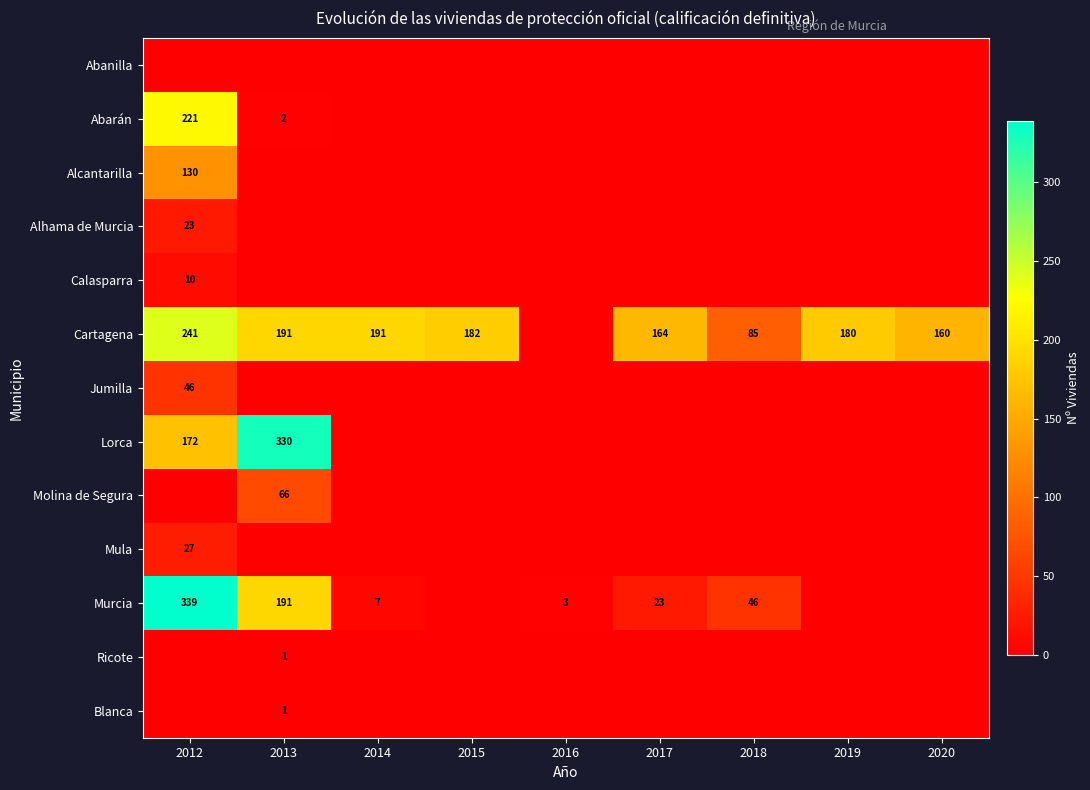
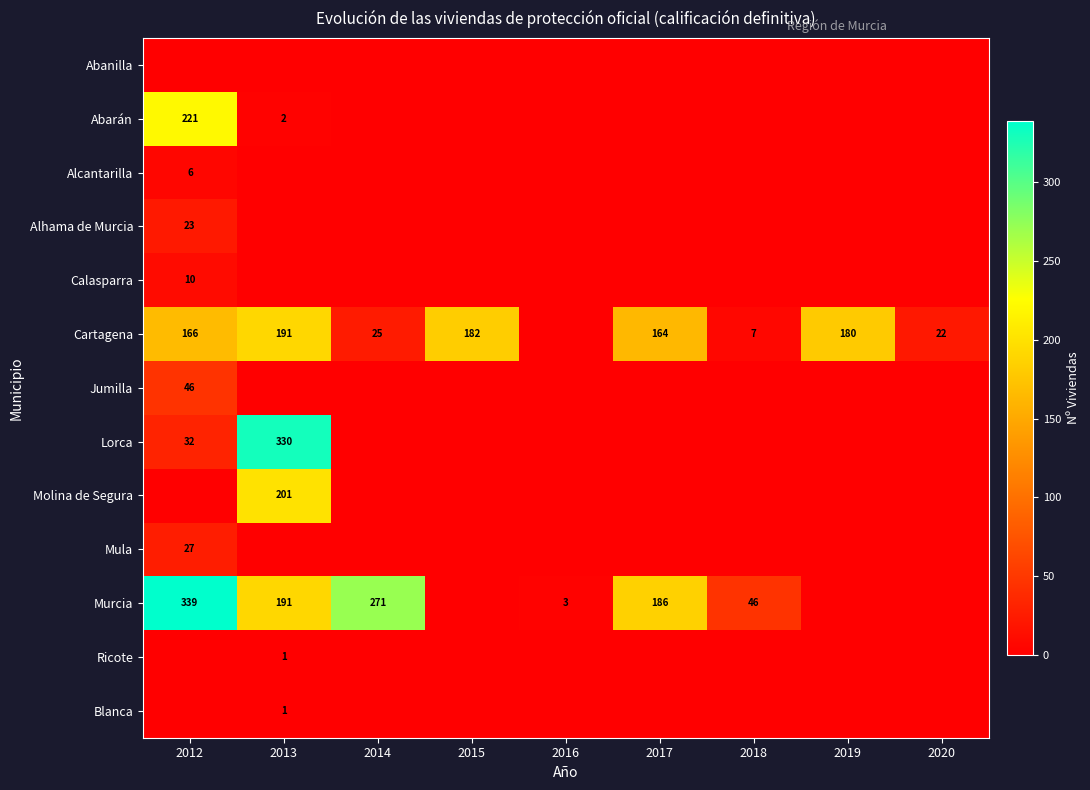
Alcantarilla, 2012: 130 -> 6
Cartagena, 2012: 241 -> 166
Cartagena, 2014: 191 -> 25
Cartagena, 2018: 85 -> 7
Cartagena, 2020: 160 -> 22
Lorca, 2012: 172 -> 32
Molina de Segura, 2013: 66 -> 201
Murcia, 2014: 7 -> 271
Murcia, 2017: 23 -> 186
